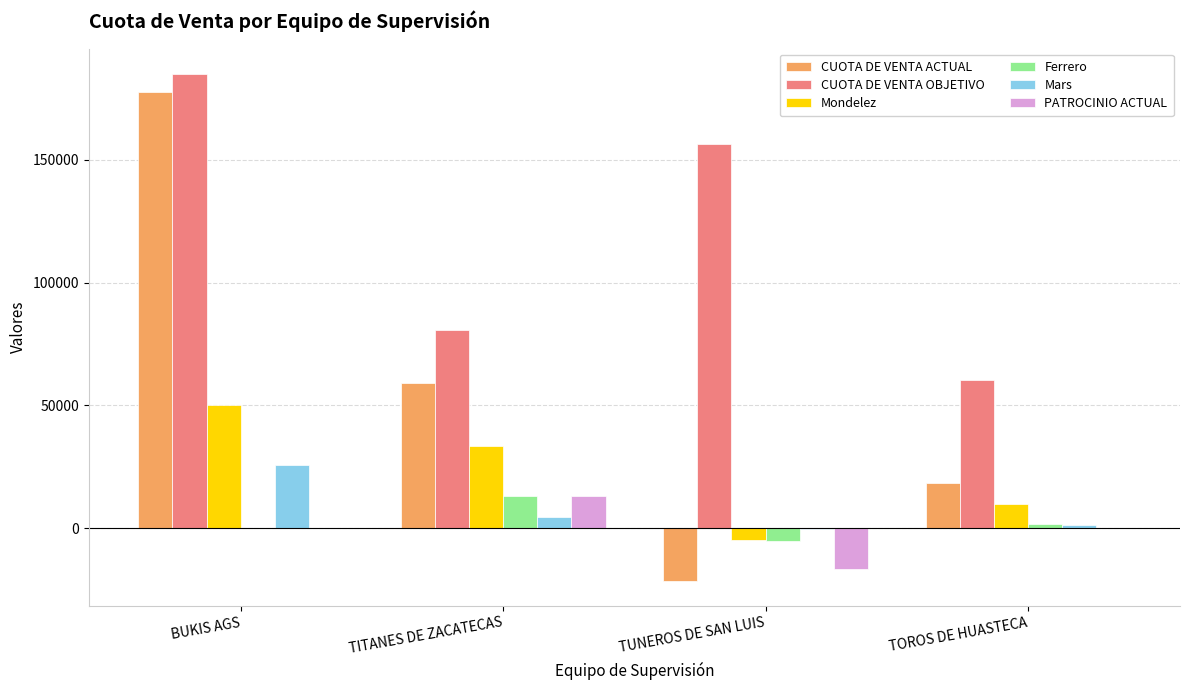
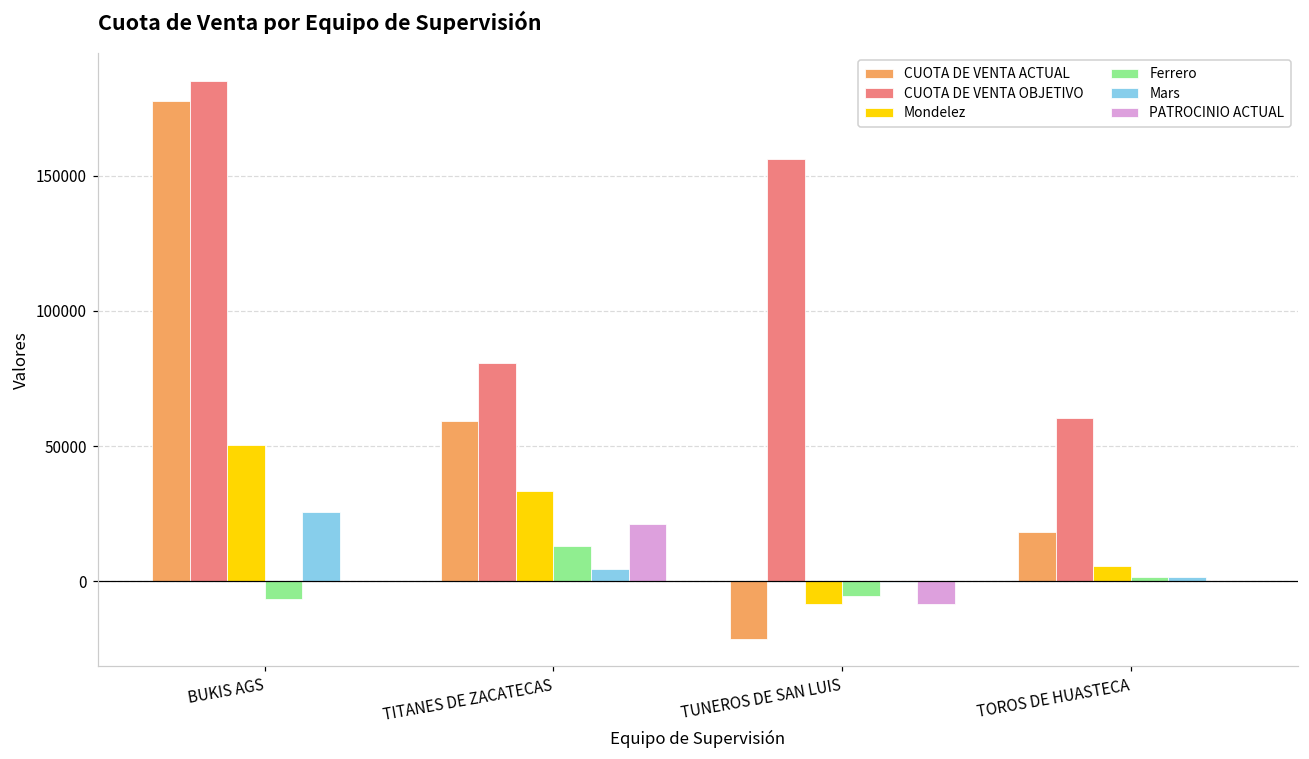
Ferrero, BUKIS AGS: 0 -> -6000
PATROCINIO ACTUAL, TITANES DE ZACATECAS: 13000 -> 21000
Mondelez, TUNEROS DE SAN LUIS: -5000 -> -8000
PATROCINIO ACTUAL, TUNEROS DE SAN LUIS: -17000 -> -8000
Mondelez, TOROS DE HUASTECA: 10000 -> 6000
